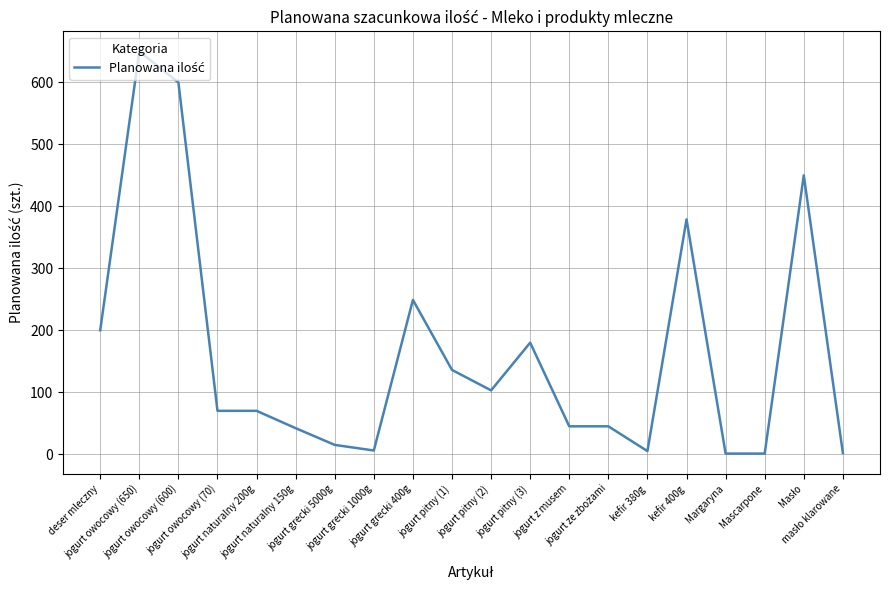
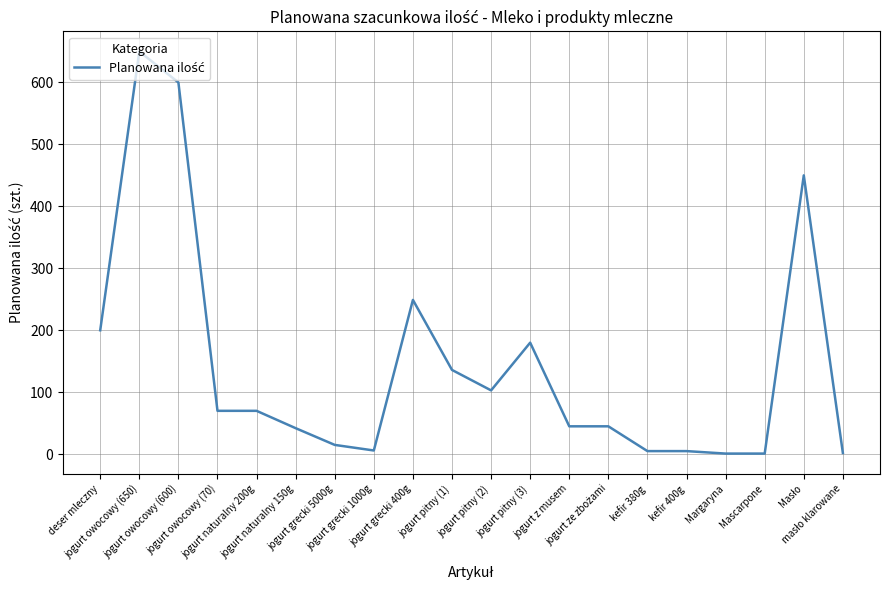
kefir 400g: 380 -> 10
